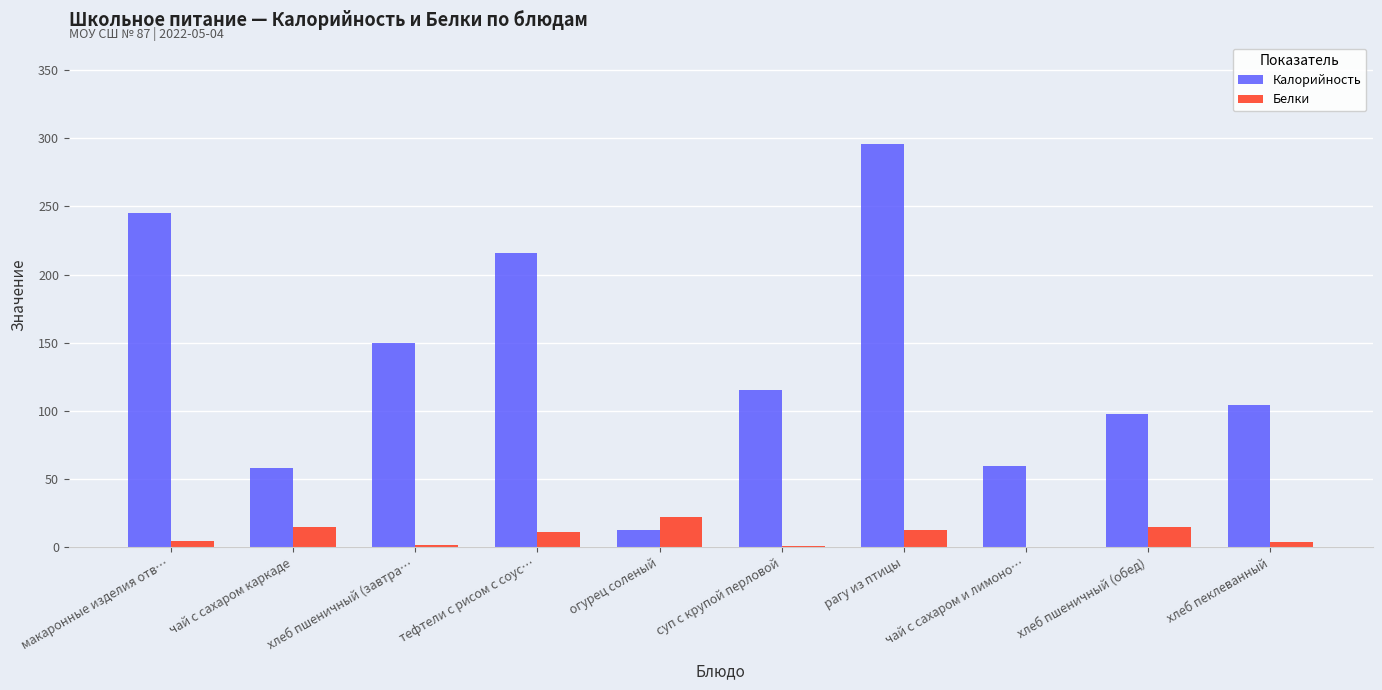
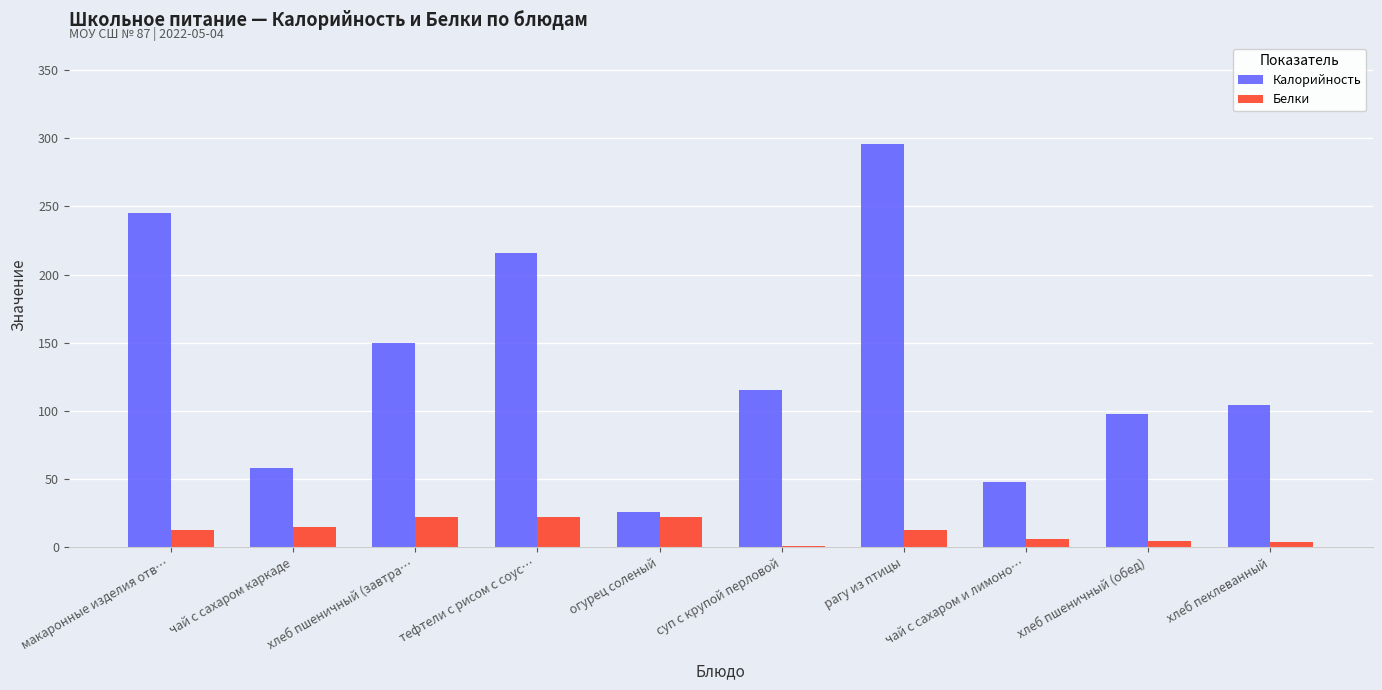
Белки, макаронные изделия отв…: 5 -> 13
Белки, хлеб пшеничный (завтра…: 2 -> 22
Белки, тефтели с рисом с соус…: 11 -> 22
Калорийность, огурец соленый: 13 -> 26
Калорийность, чай с сахаром и лимоно…: 60 -> 48
Белки, чай с сахаром и лимоно…: 0 -> 6
Белки, хлеб пшеничный (обед): 15 -> 5
